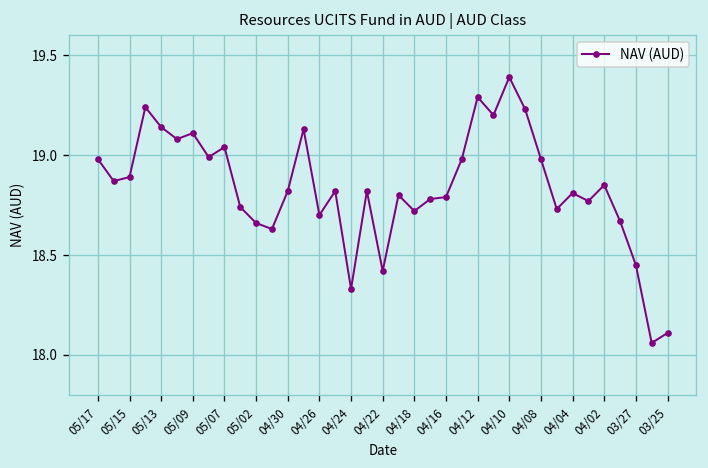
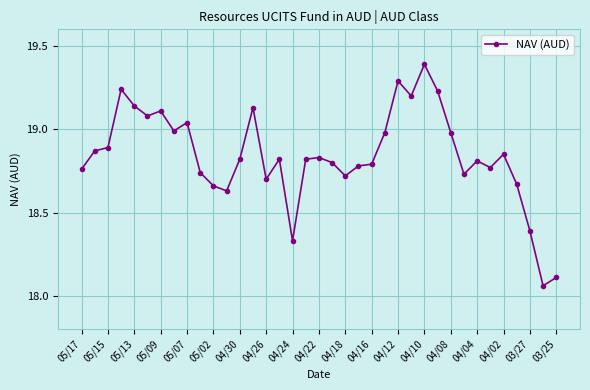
05/17: 18.98 -> 18.76
04/22: 18.42 -> 18.83
03/27: 18.45 -> 18.39
